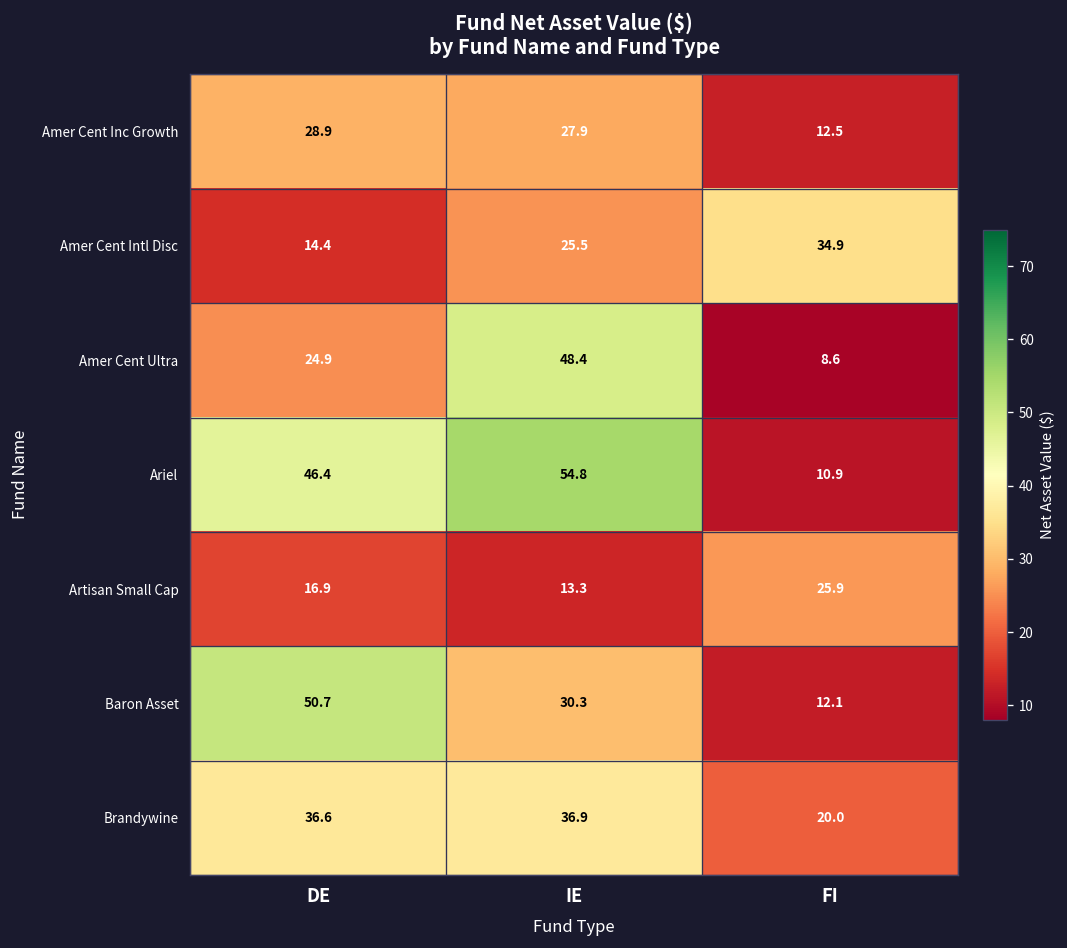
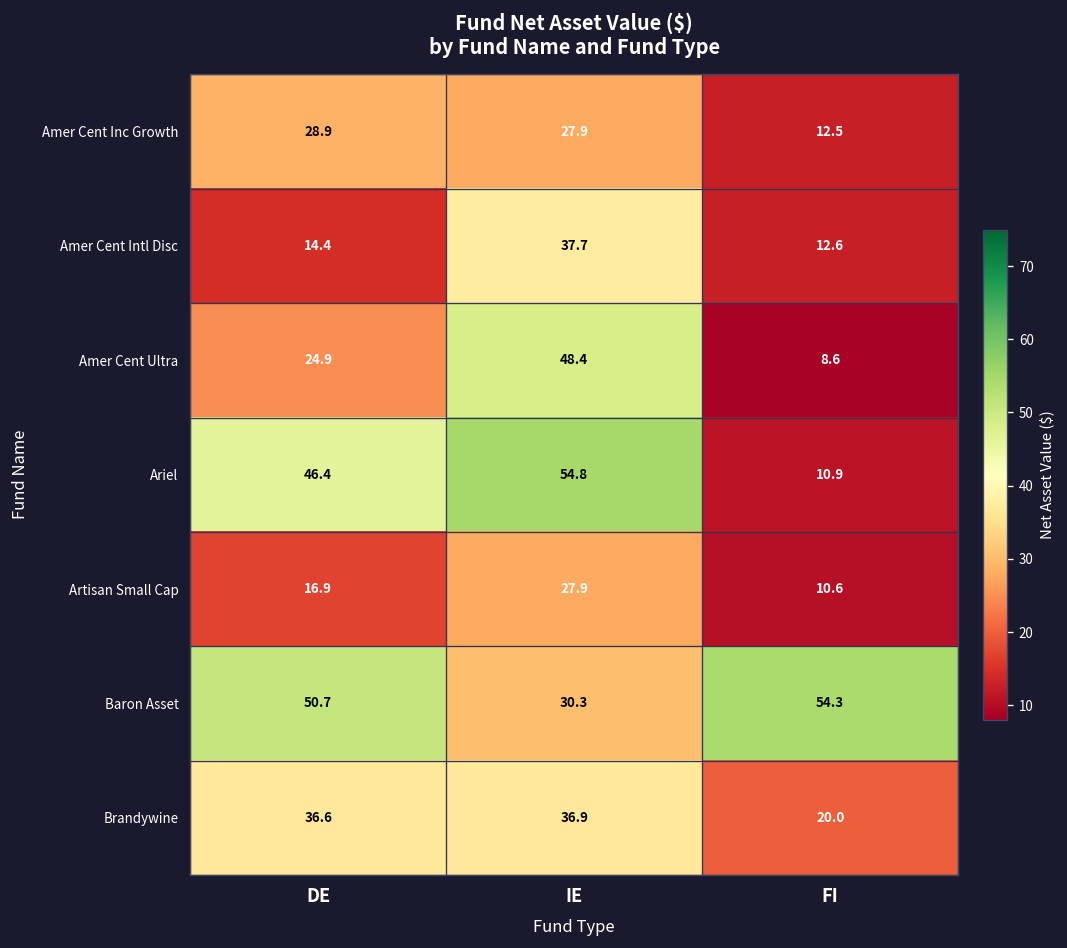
Amer Cent Intl Disc, IE: 25.5 -> 37.7
Amer Cent Intl Disc, FI: 34.9 -> 12.6
Artisan Small Cap, IE: 13.3 -> 27.9
Artisan Small Cap, FI: 25.9 -> 10.6
Baron Asset, FI: 12.1 -> 54.3
